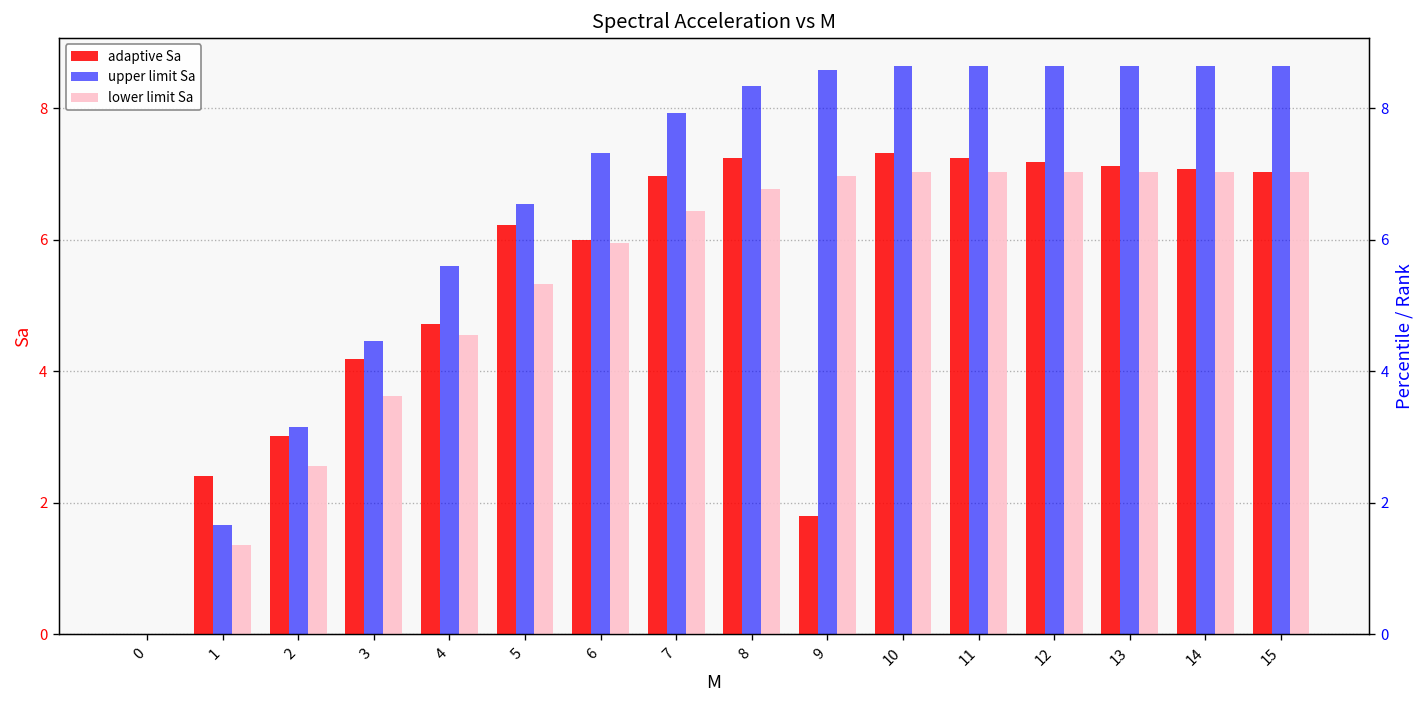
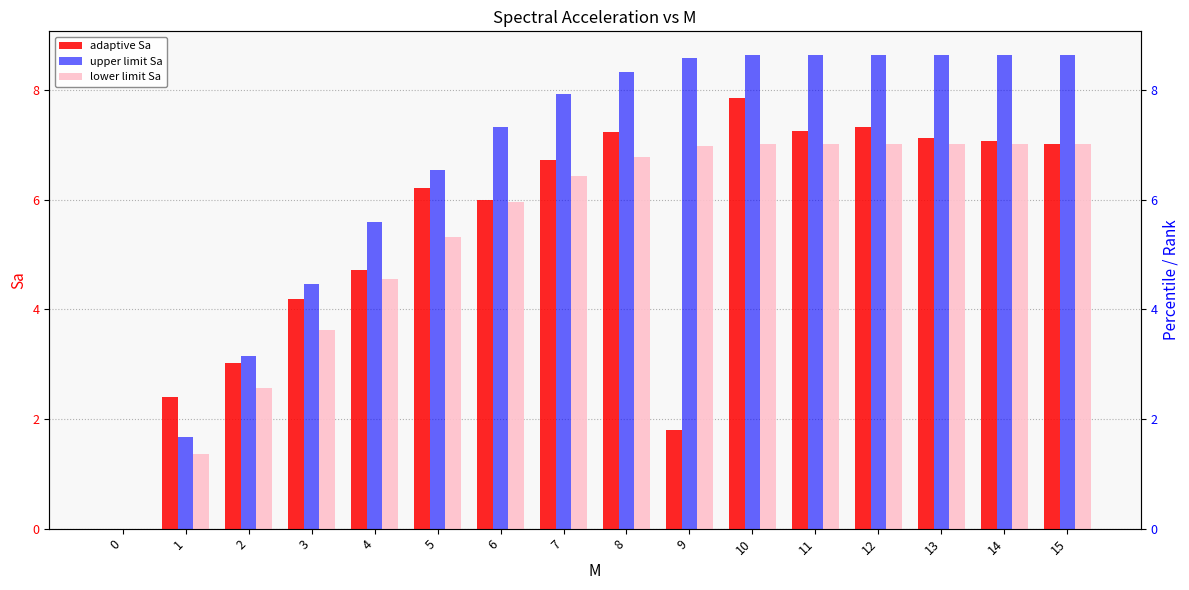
adaptive Sa, 7: 7.0 -> 6.7
adaptive Sa, 10: 7.3 -> 7.9
adaptive Sa, 12: 7.2 -> 7.3
